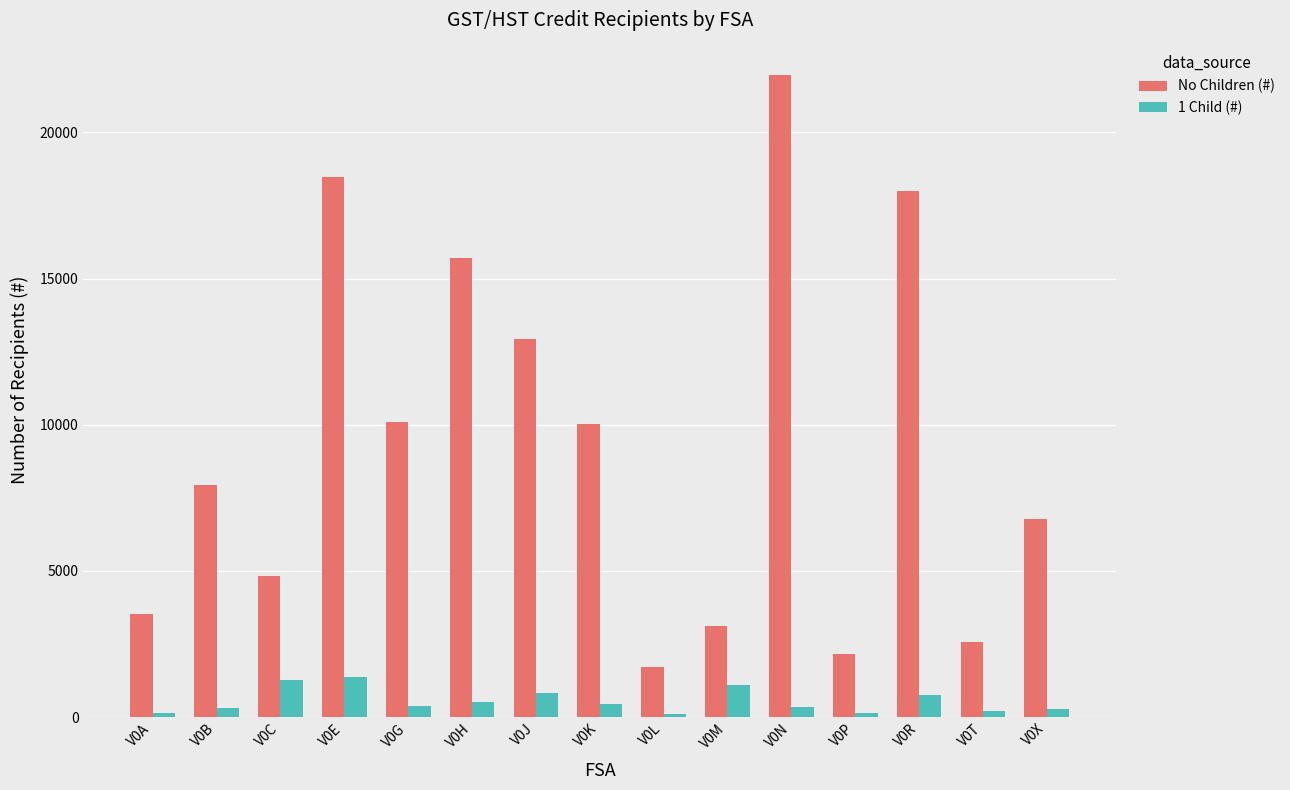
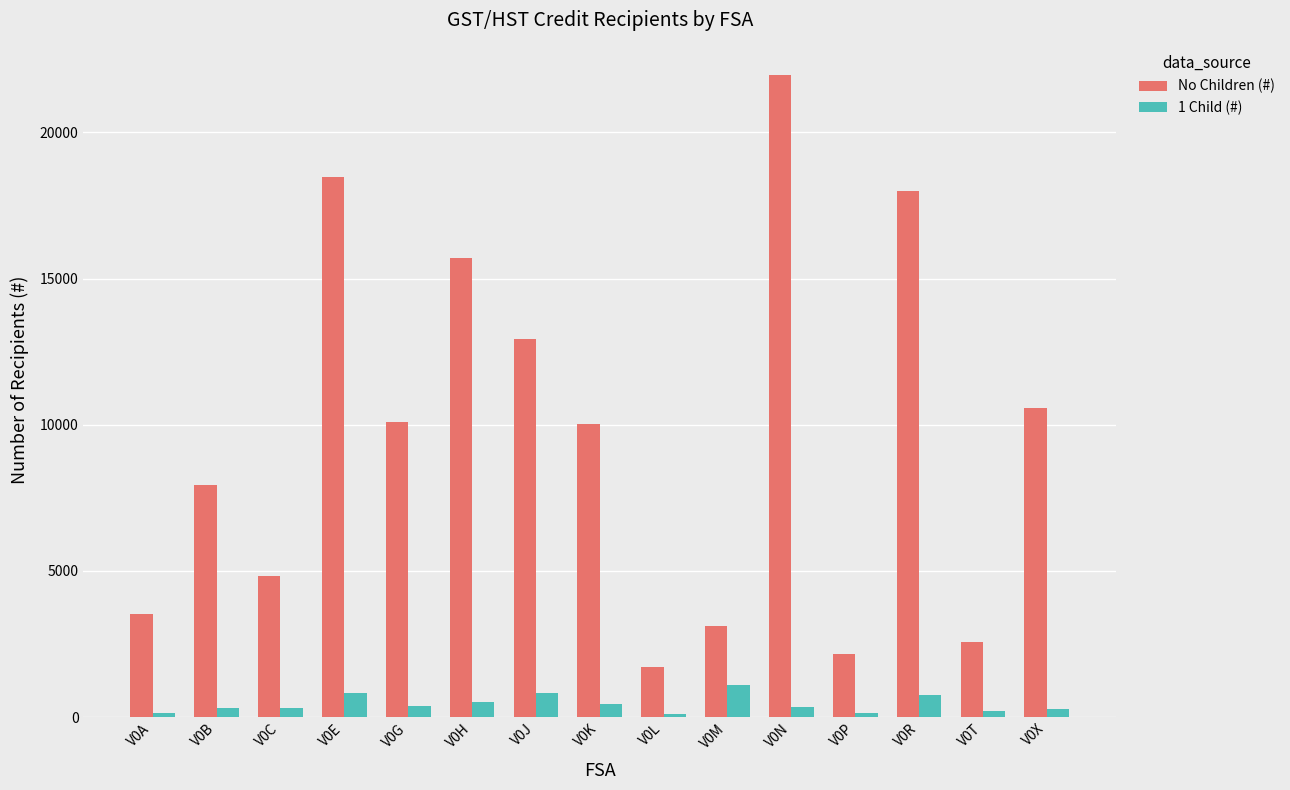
1 Child (#), V0C: 1300 -> 300
1 Child (#), V0E: 1400 -> 800
No Children (#), V0X: 6800 -> 10600
